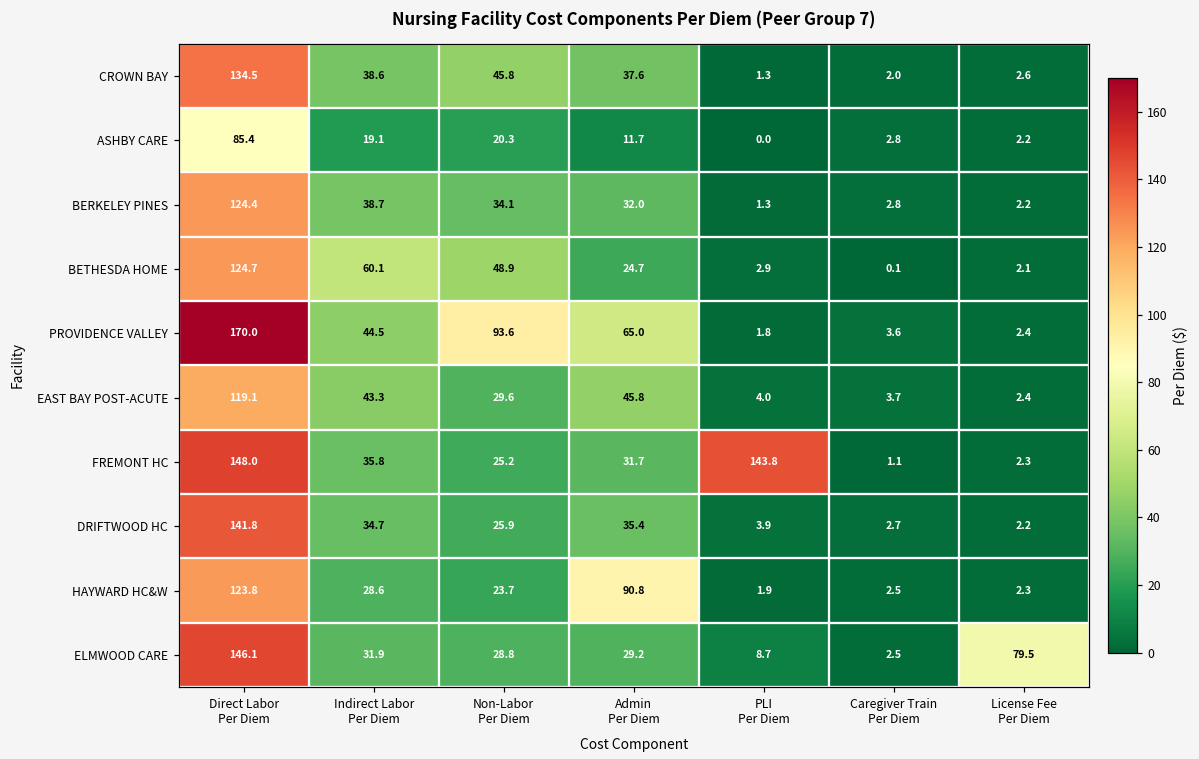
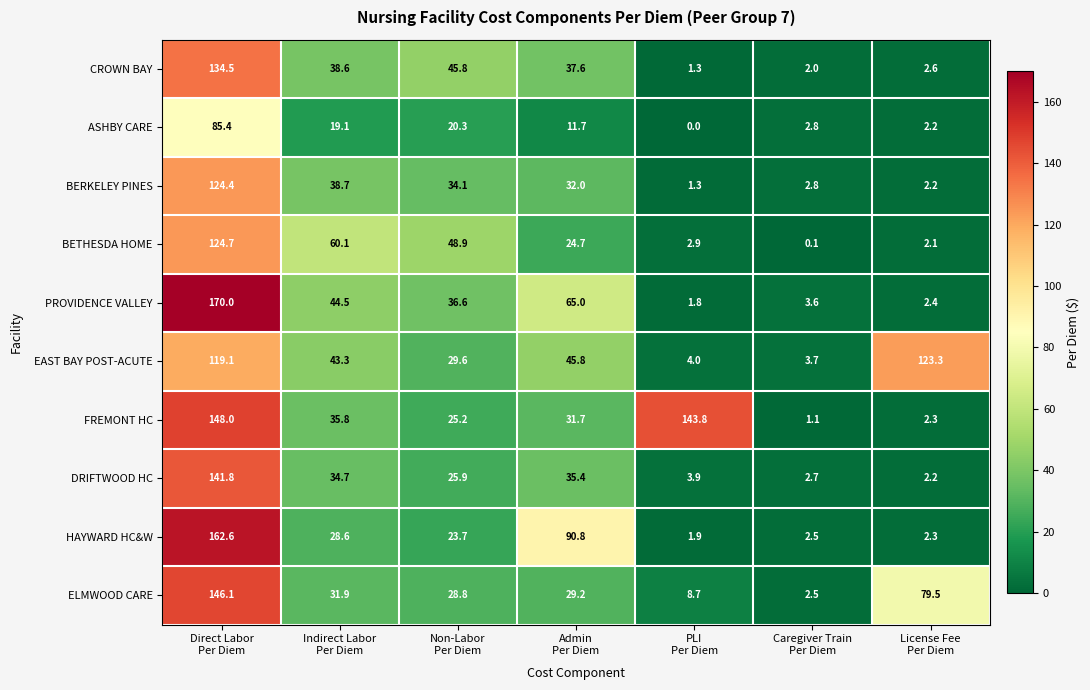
PROVIDENCE VALLEY, Non-Labor Per Diem: 93.6 -> 36.6
EAST BAY POST-ACUTE, License Fee Per Diem: 2.4 -> 123.3
HAYWARD HC&W, Direct Labor Per Diem: 123.8 -> 162.6
